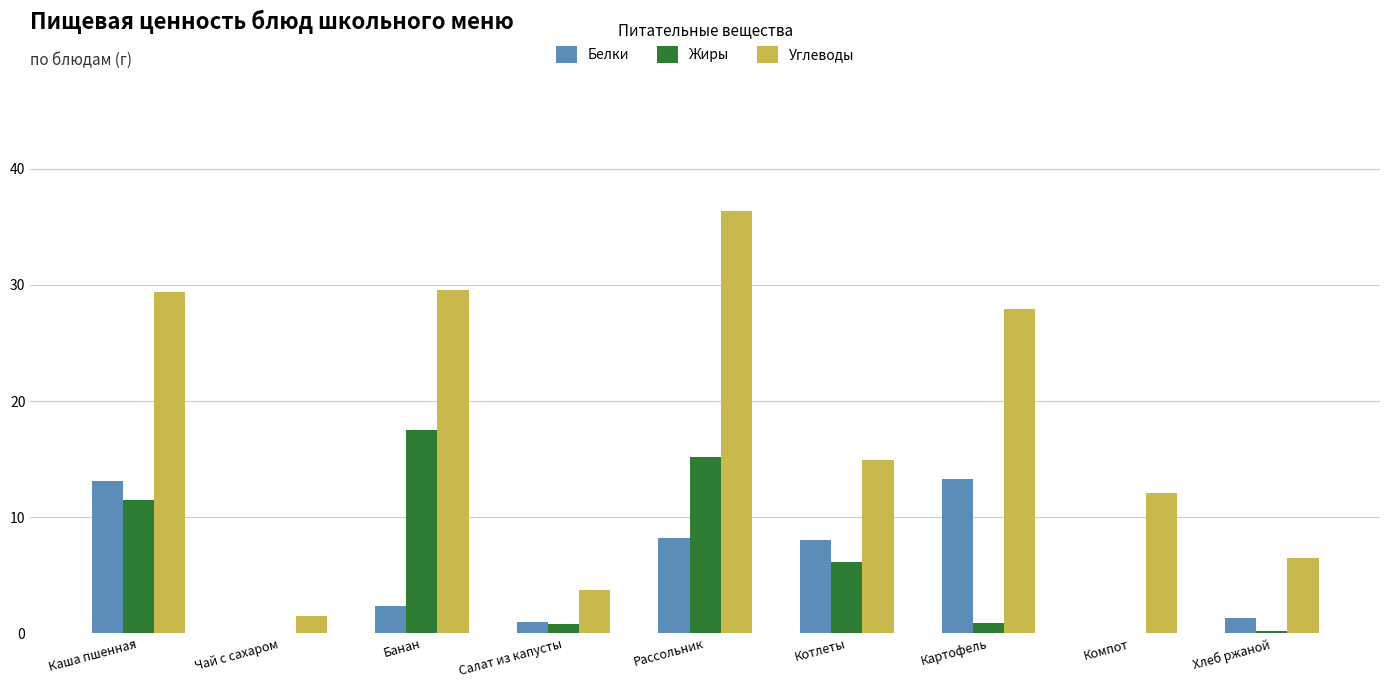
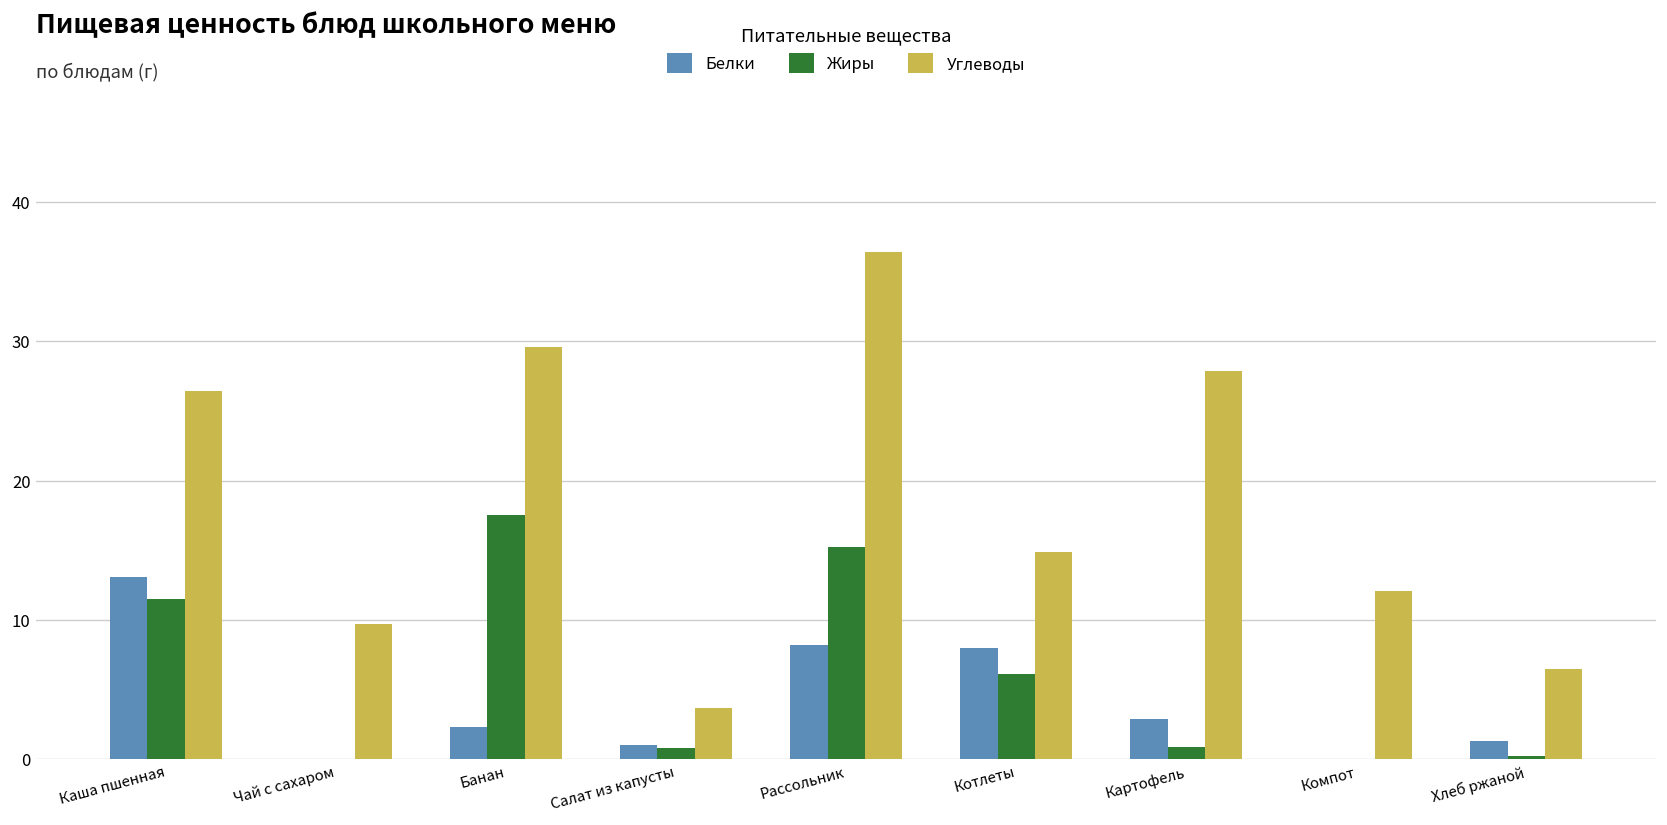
Углеводы, Каша пшенная: 29.4 -> 26.4
Углеводы, Чай с сахаром: 1.5 -> 9.7
Белки, Картофель: 13.3 -> 2.9
